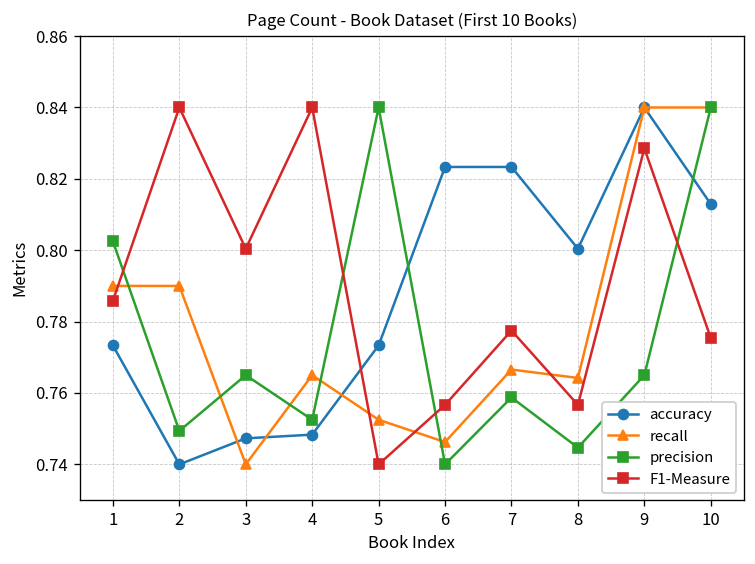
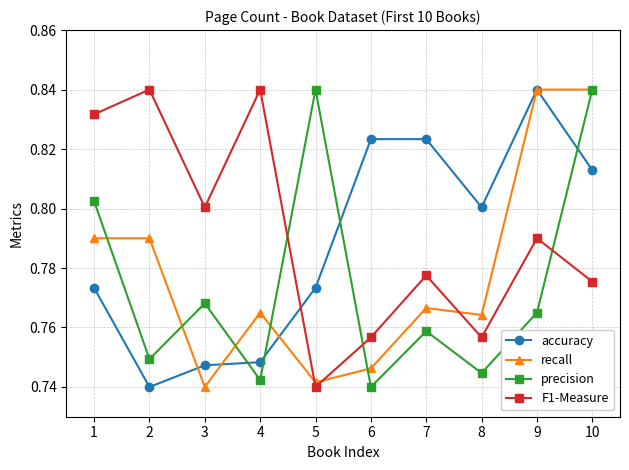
F1-Measure, 1: 0.786 -> 0.832
precision, 3: 0.765 -> 0.768
precision, 4: 0.753 -> 0.742
recall, 5: 0.753 -> 0.742
F1-Measure, 9: 0.829 -> 0.790
